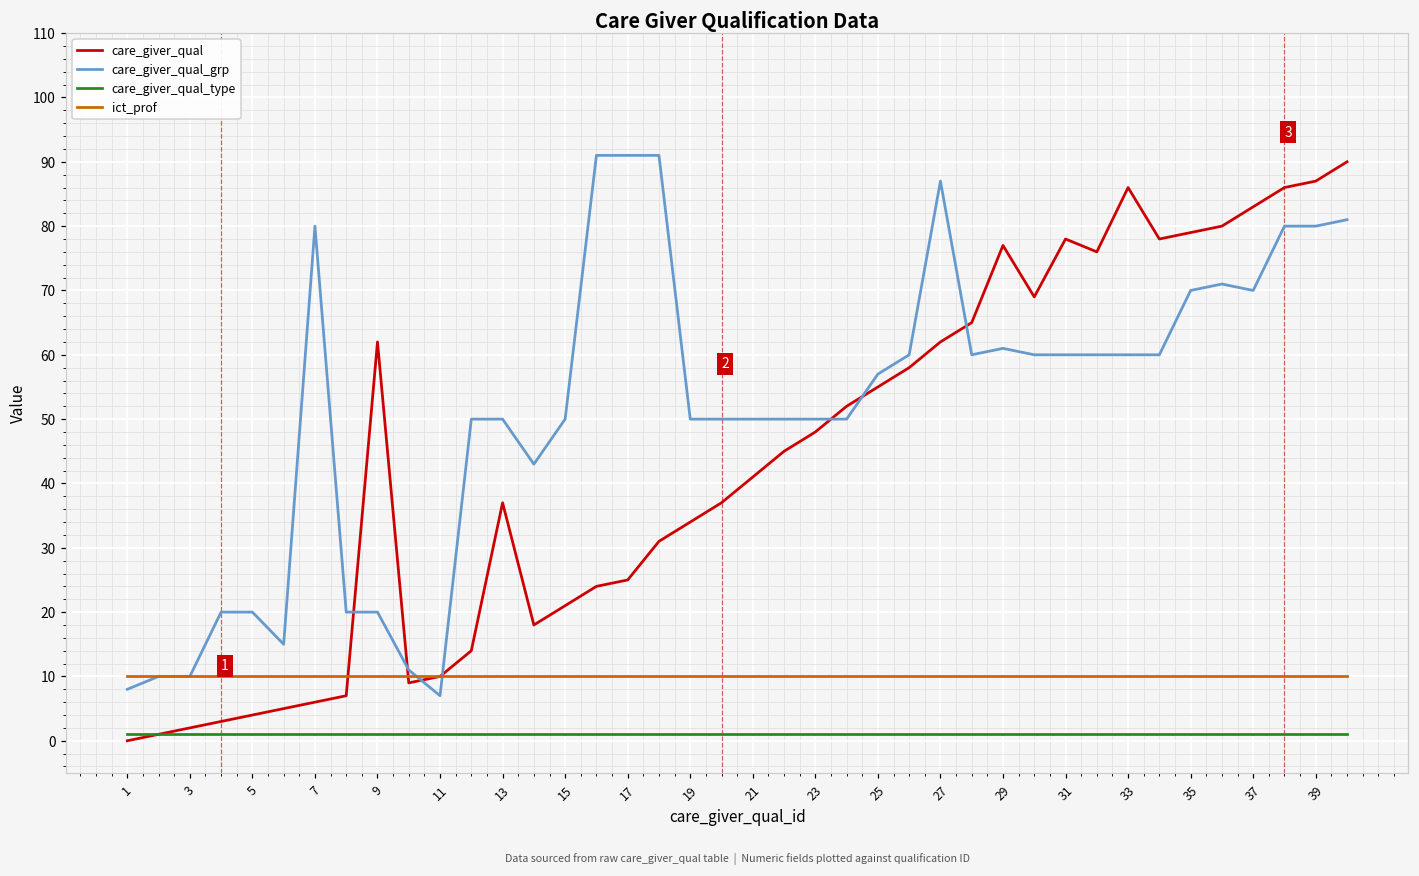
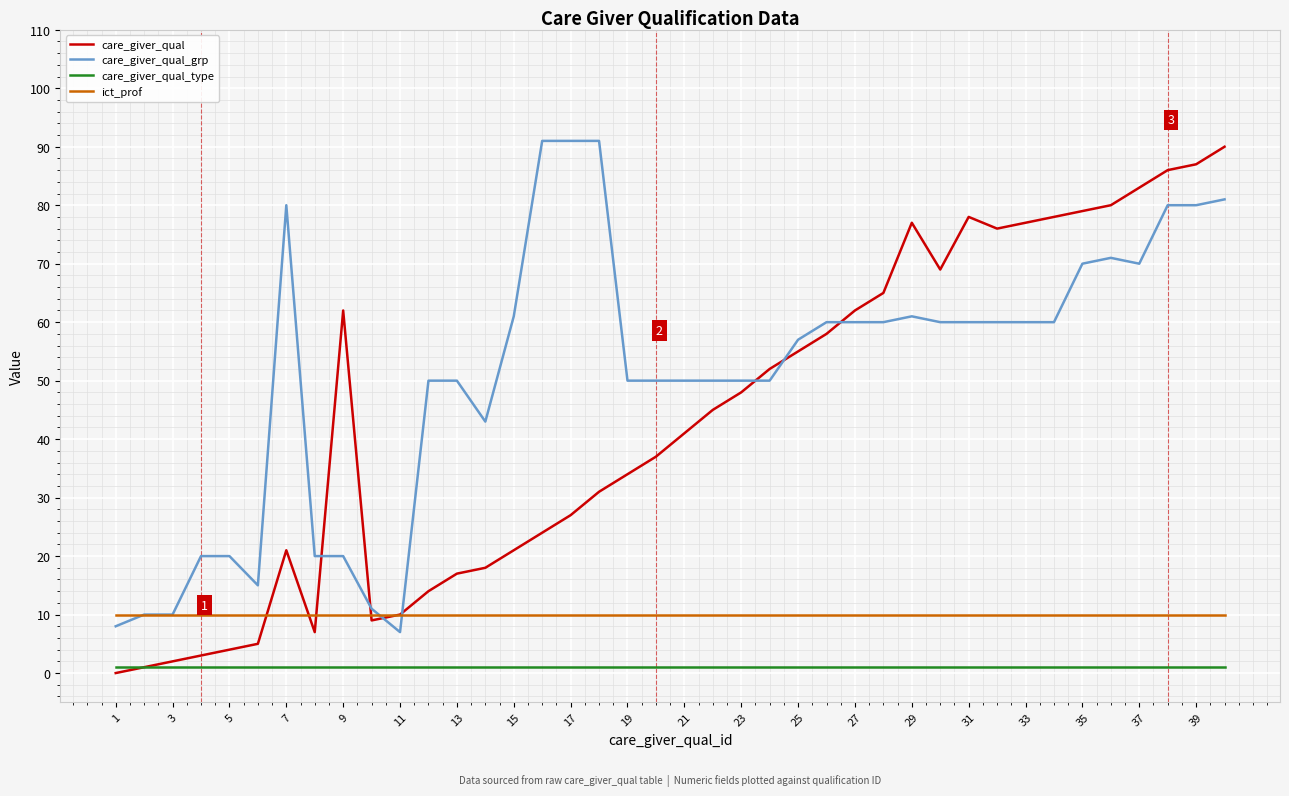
care_giver_qual, 7: 6 -> 21
care_giver_qual, 13: 37 -> 17
care_giver_qual_grp, 15: 50 -> 61
care_giver_qual, 17: 25 -> 27
care_giver_qual_grp, 27: 87 -> 60
care_giver_qual, 33: 86 -> 77
